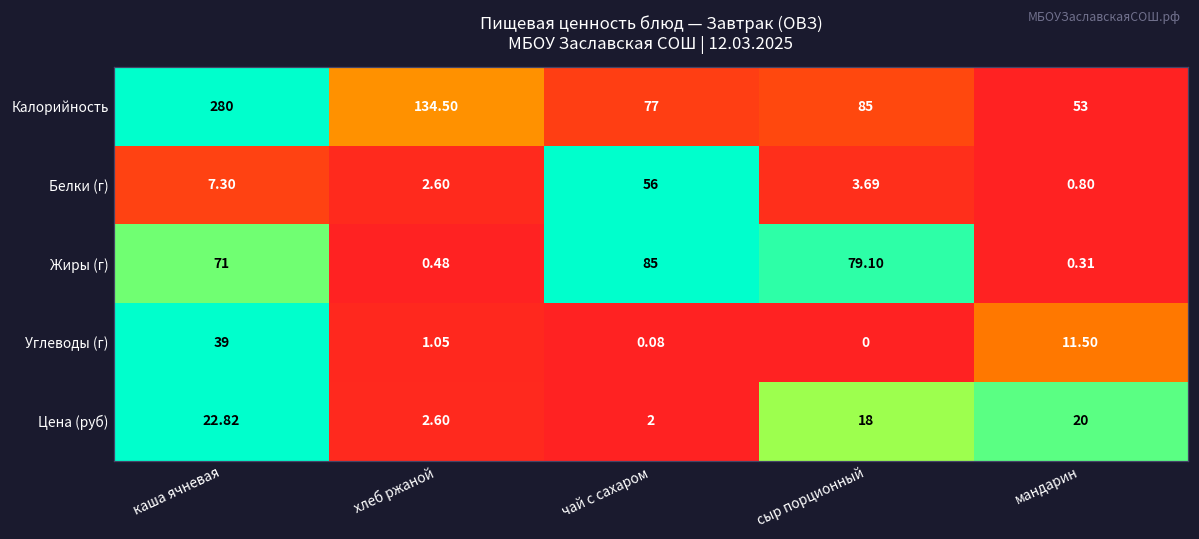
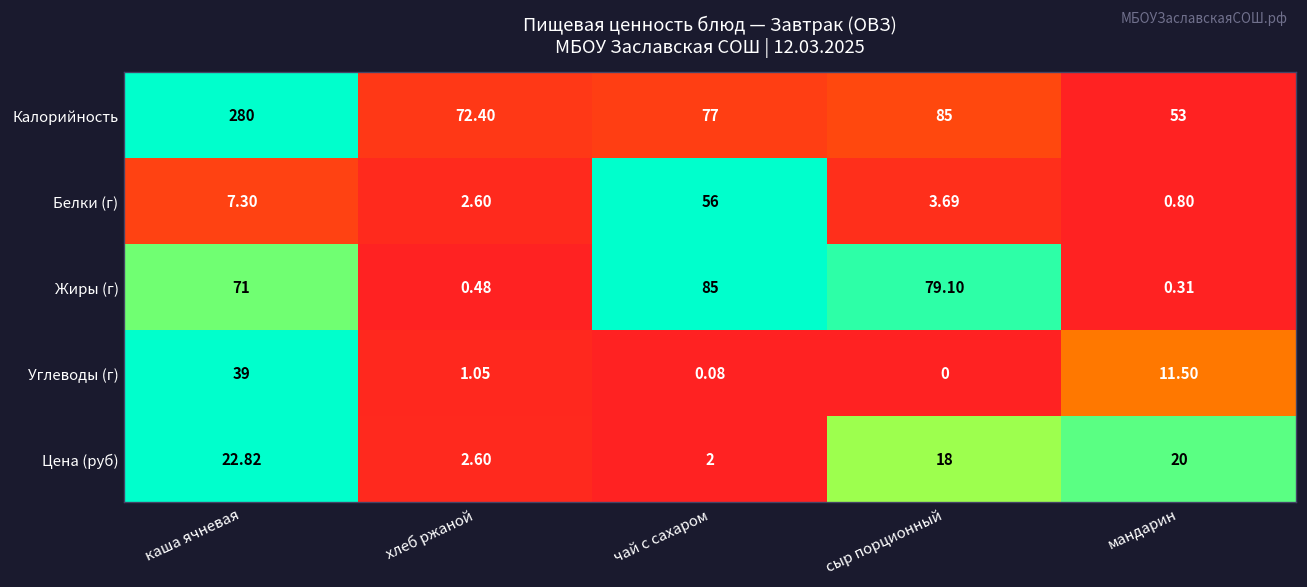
Калорийность, хлеб ржаной: 134.50 -> 72.40
